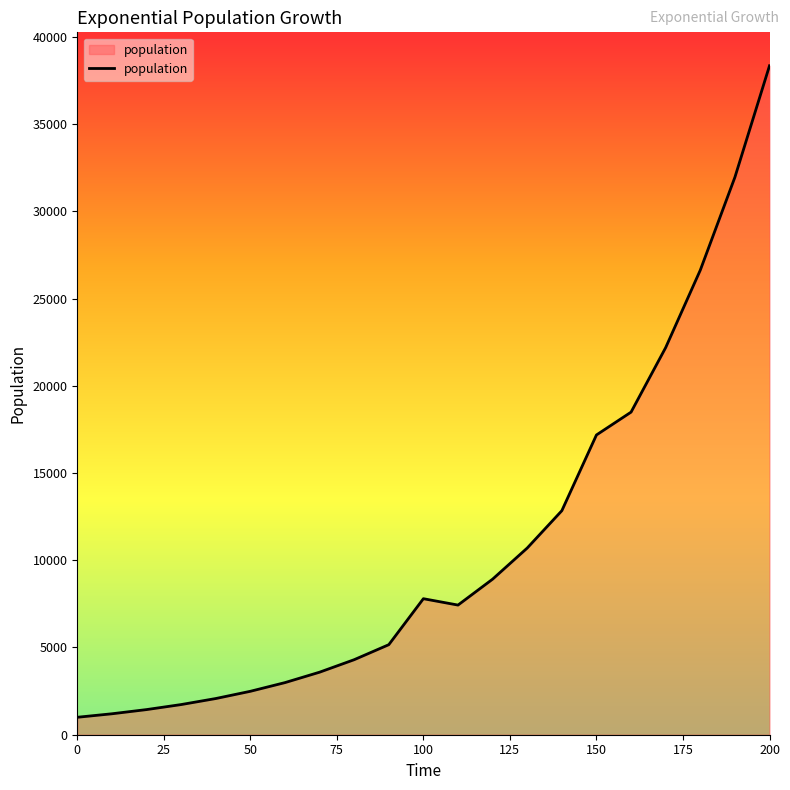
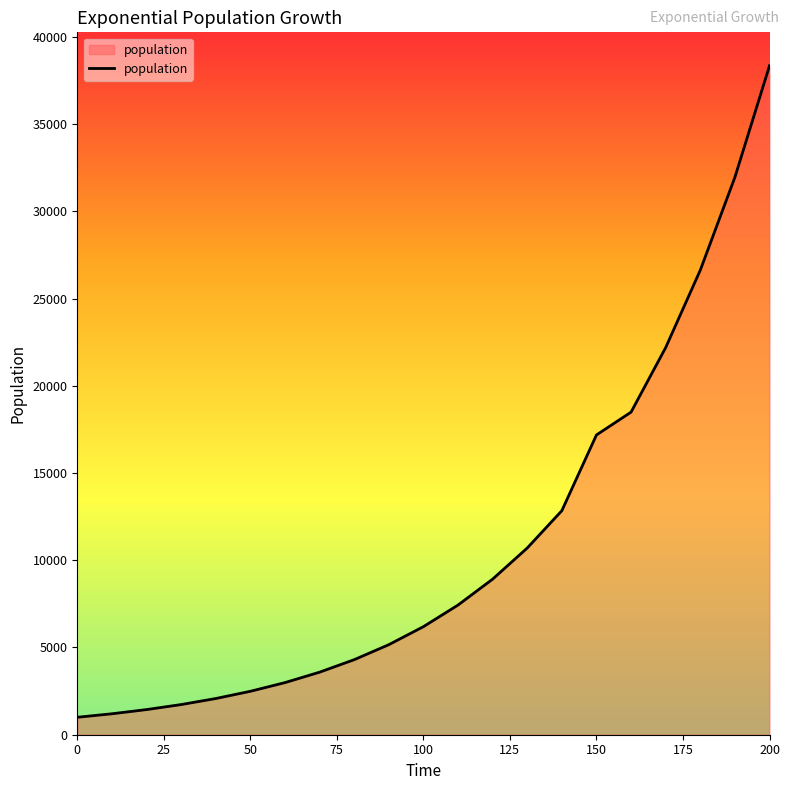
100: 7800 -> 6200
